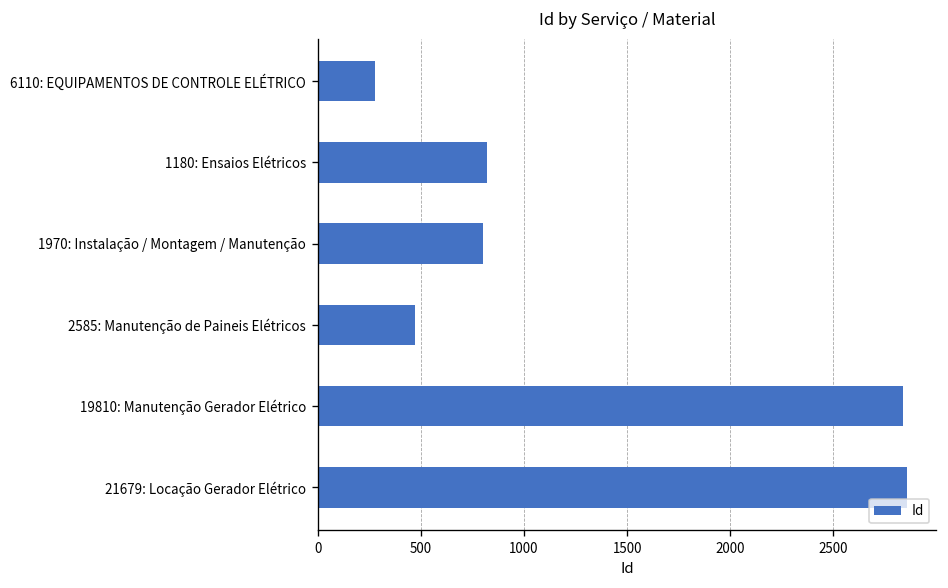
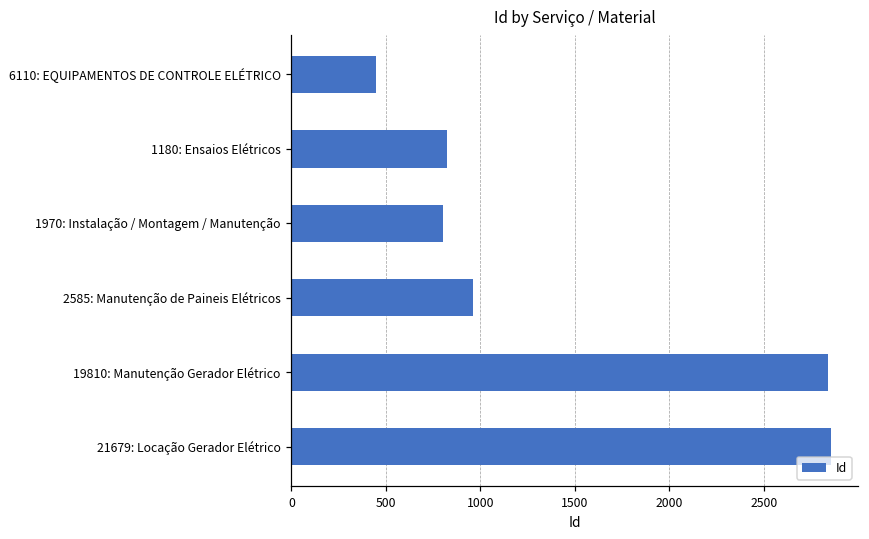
6110: EQUIPAMENTOS DE CONTROLE ELÉTRICO: 280 -> 450
2585: Manutenção de Paineis Elétricos: 470 -> 960
